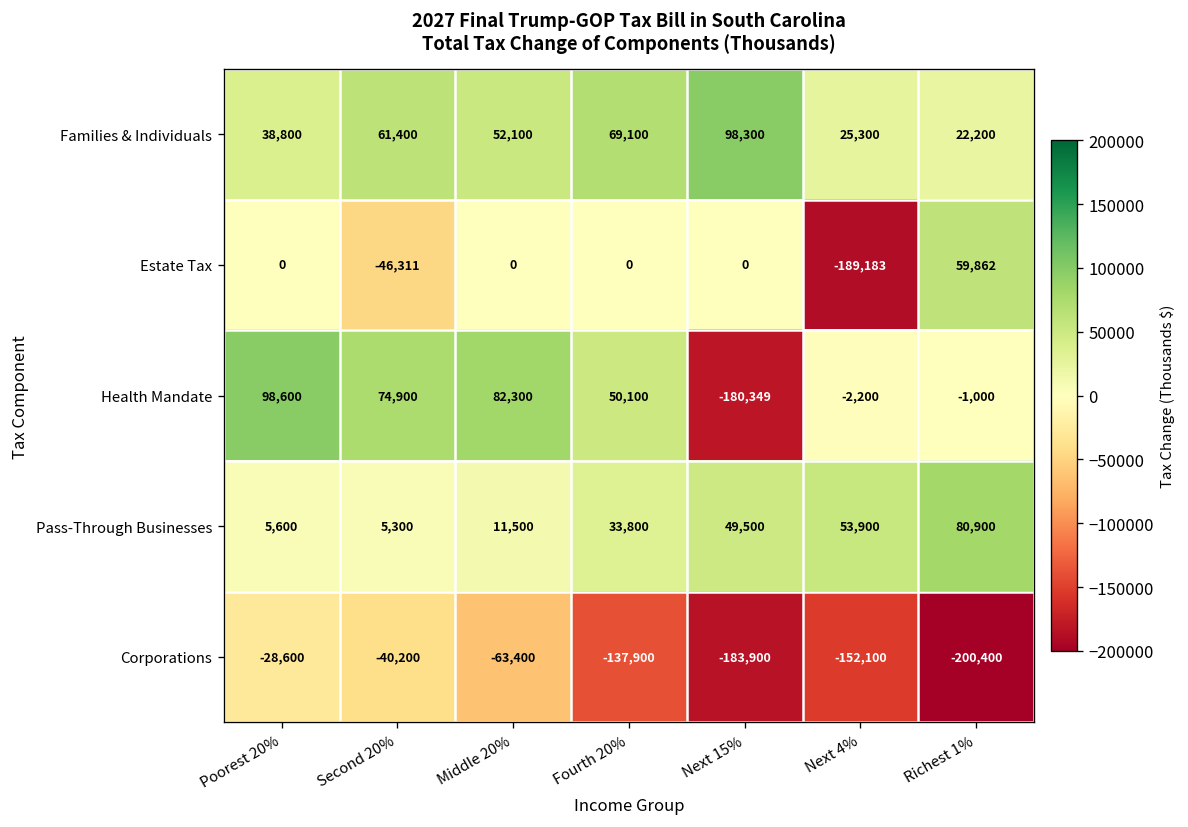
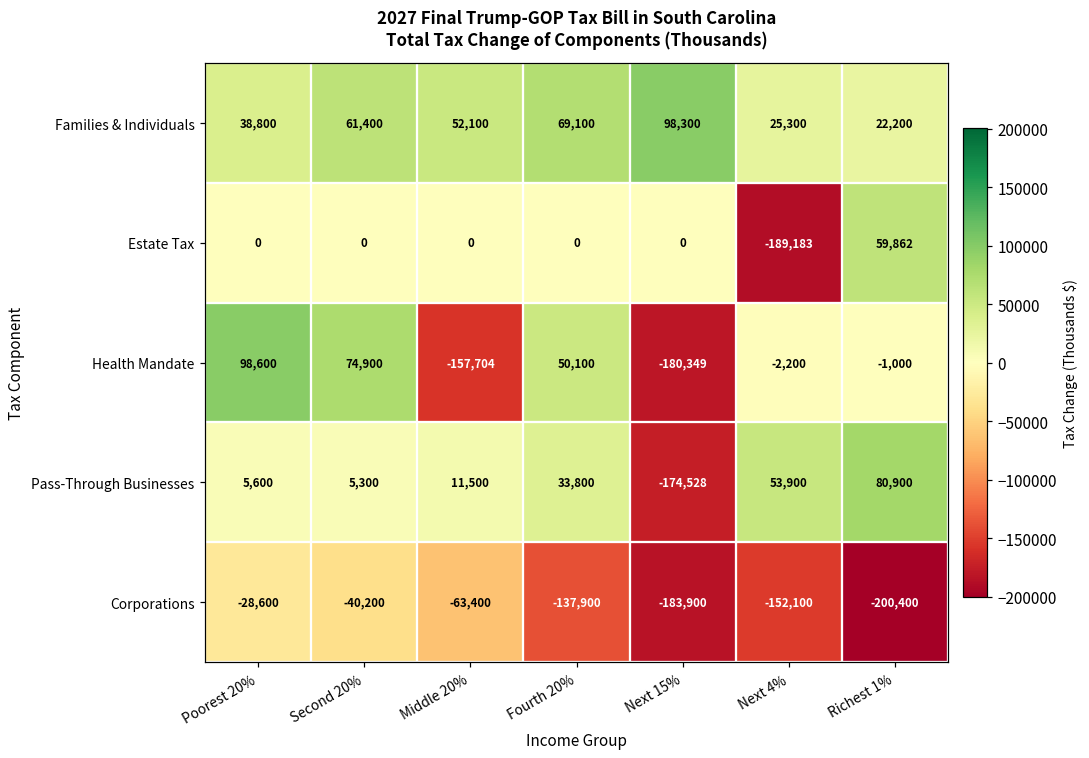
Estate Tax, Second 20%: -46,311 -> 0
Health Mandate, Middle 20%: 82,300 -> -157,704
Pass-Through Businesses, Next 15%: 49,500 -> -174,528
